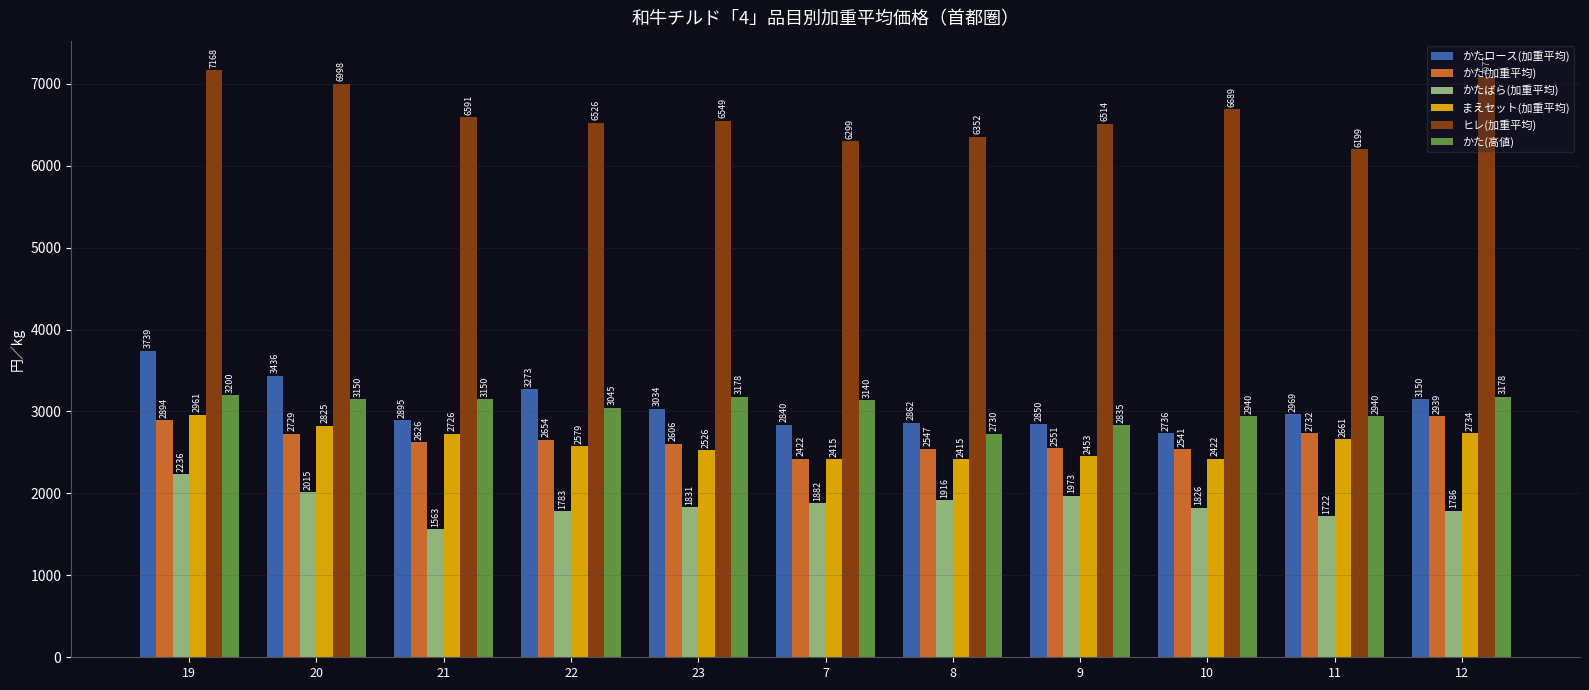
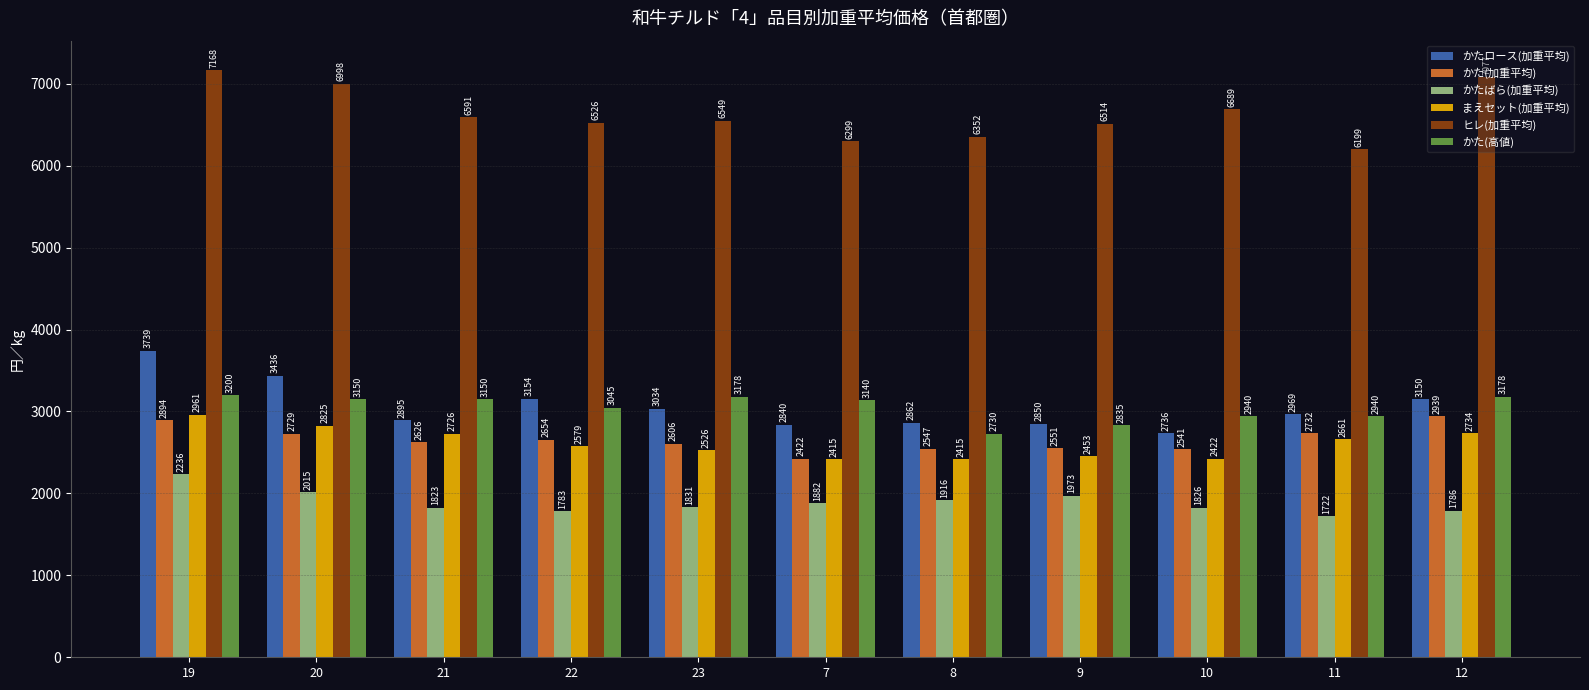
かたばら(加重平均), 21: 1563 -> 1823
かたロース(加重平均), 22: 3273 -> 3154
